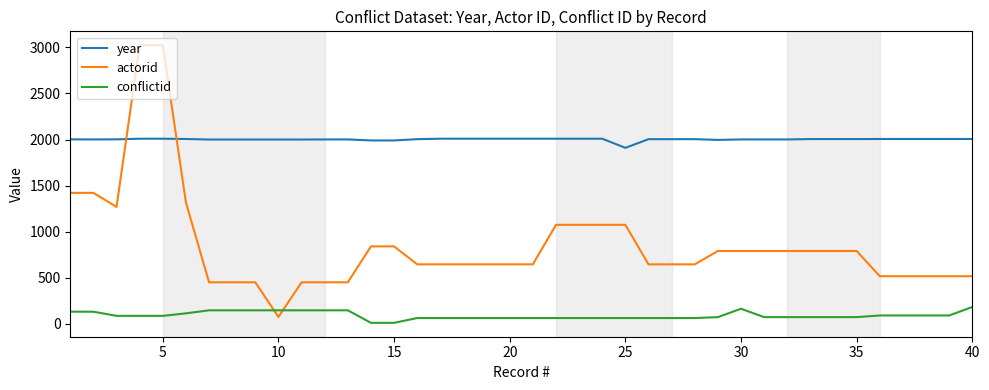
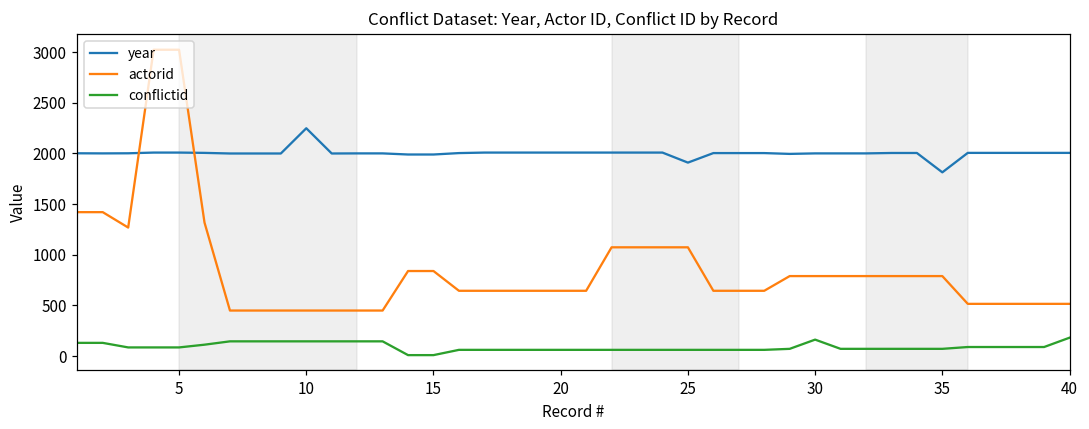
year, 10: 2000 -> 2200
actorid, 10: 100 -> 500
year, 35: 2000 -> 1800
